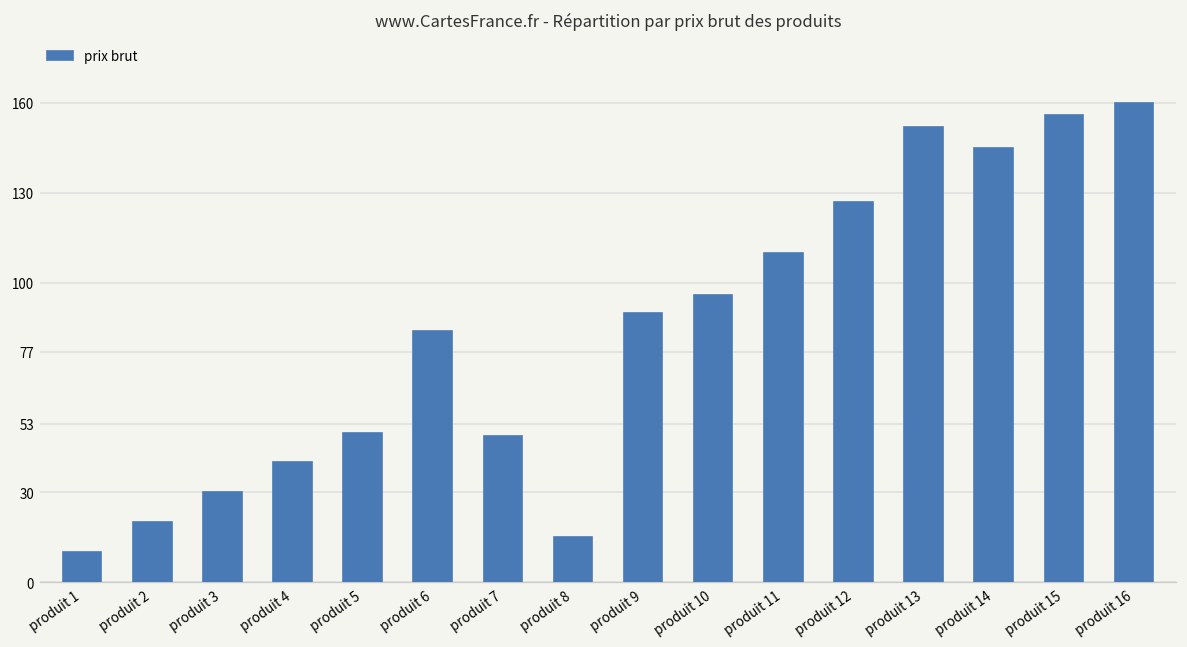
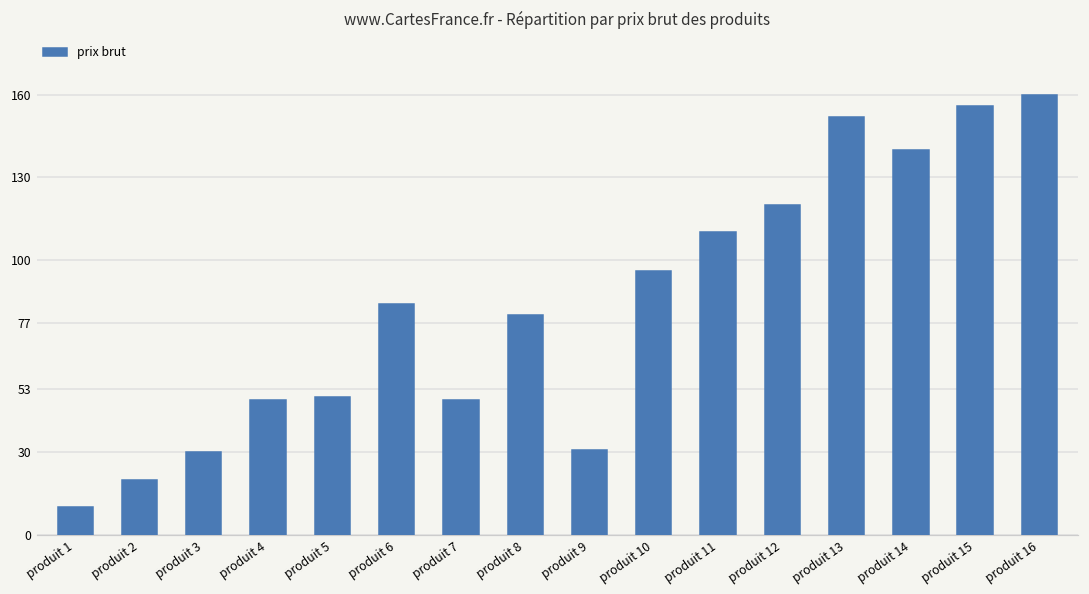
produit 4: 40 -> 49
produit 8: 15 -> 80
produit 9: 90 -> 31
produit 12: 127 -> 120
produit 14: 145 -> 140
